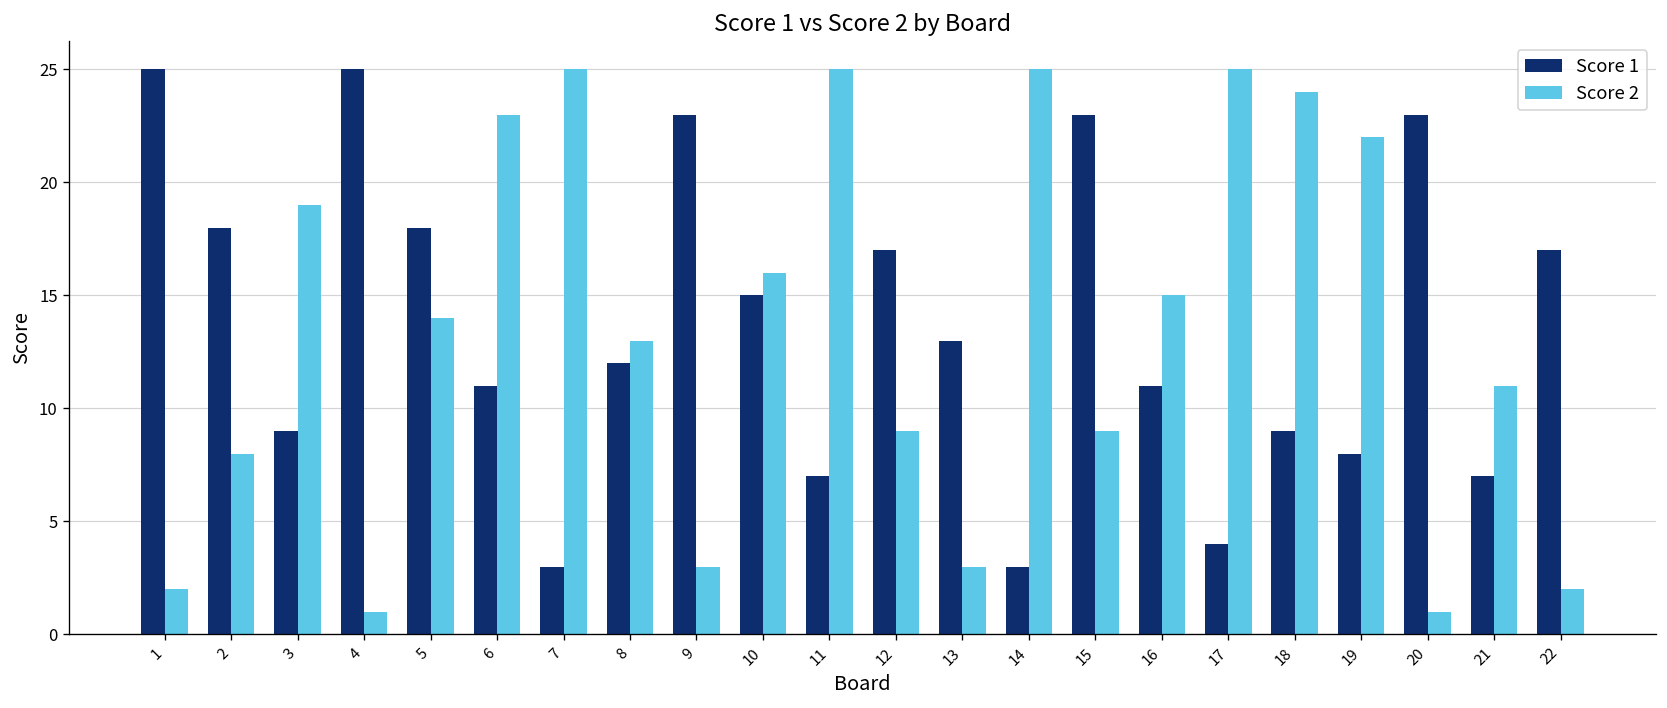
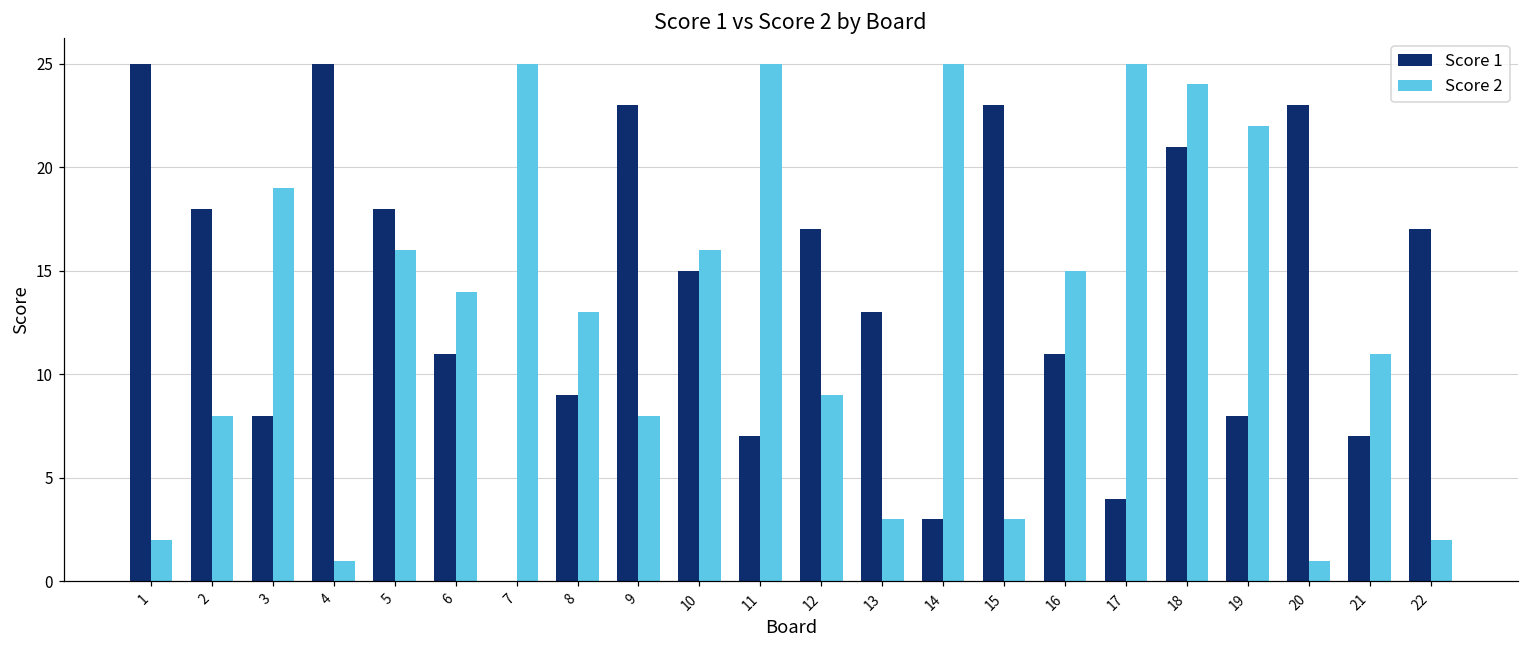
Score 1, 3: 9 -> 8
Score 2, 5: 14 -> 16
Score 2, 6: 23 -> 14
Score 1, 7: 3 -> 0
Score 1, 8: 12 -> 9
Score 2, 9: 3 -> 8
Score 2, 15: 9 -> 3
Score 1, 18: 9 -> 21
